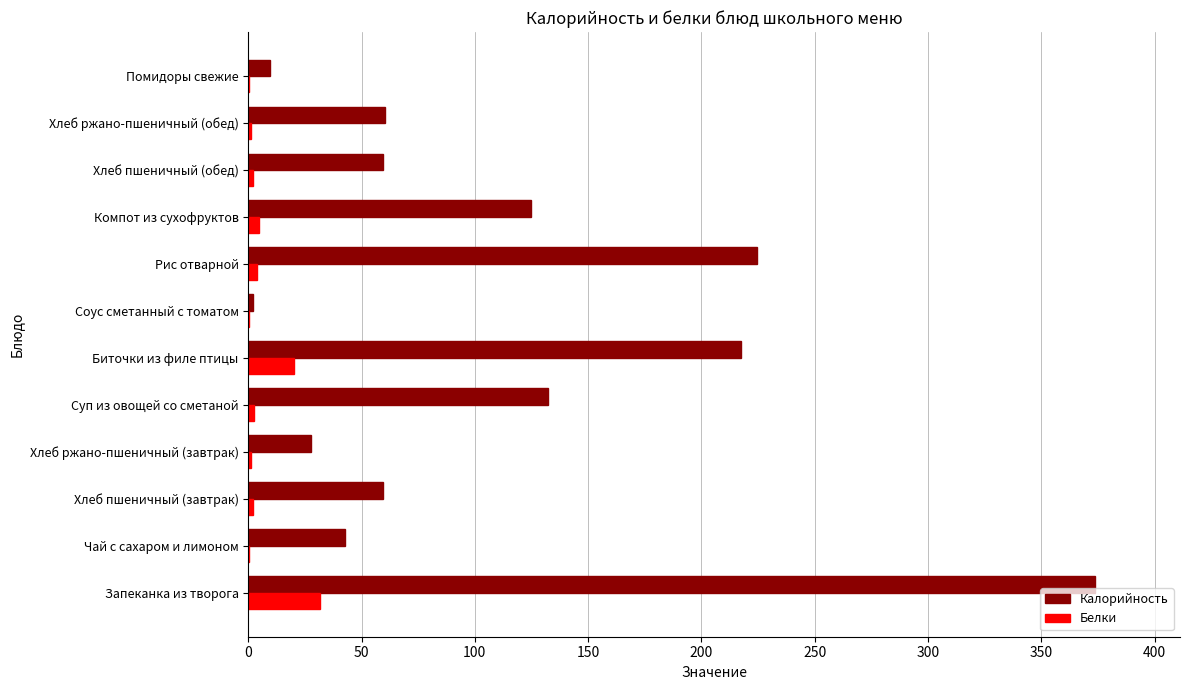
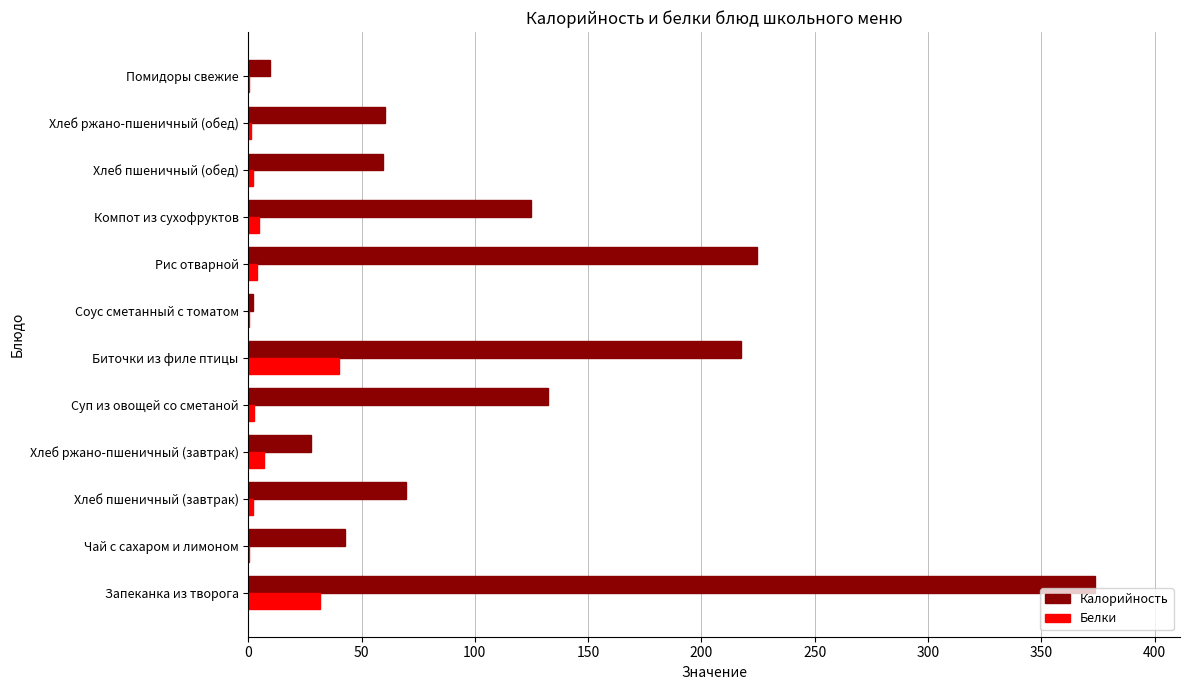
Белки, Биточки из филе птицы: 20 -> 40
Белки, Хлеб ржано-пшеничный (завтрак): 1 -> 7
Калорийность, Хлеб пшеничный (завтрак): 59 -> 70
